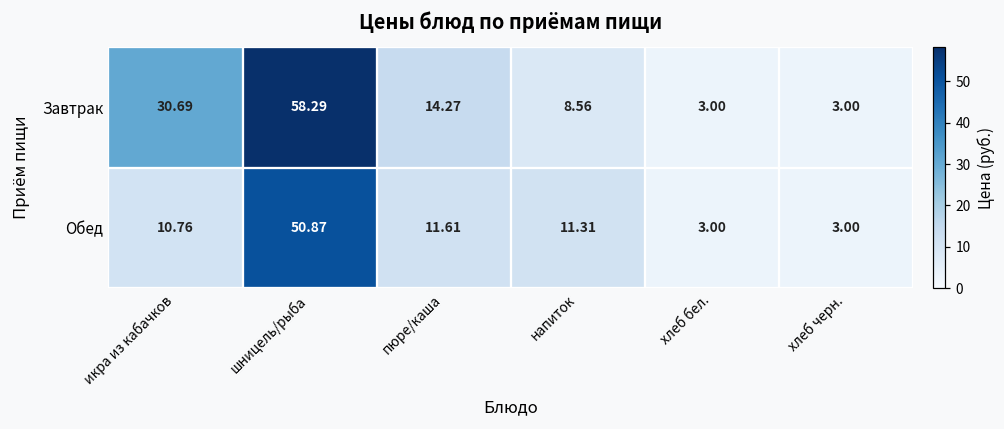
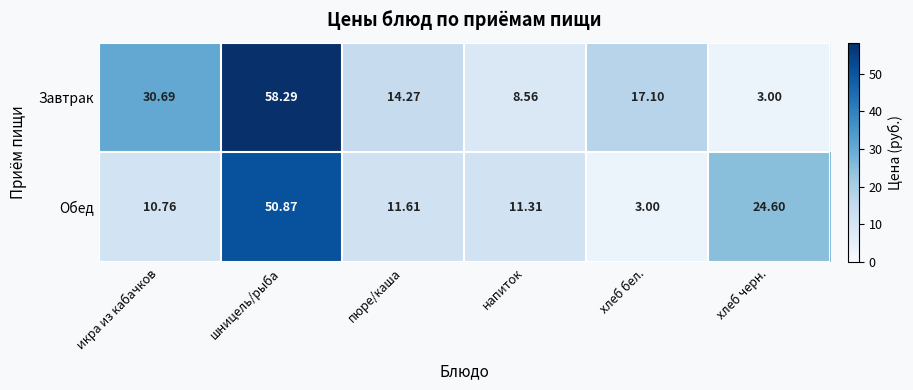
Завтрак, хлеб бел.: 3.00 -> 17.10
Обед, хлеб черн.: 3.00 -> 24.60
